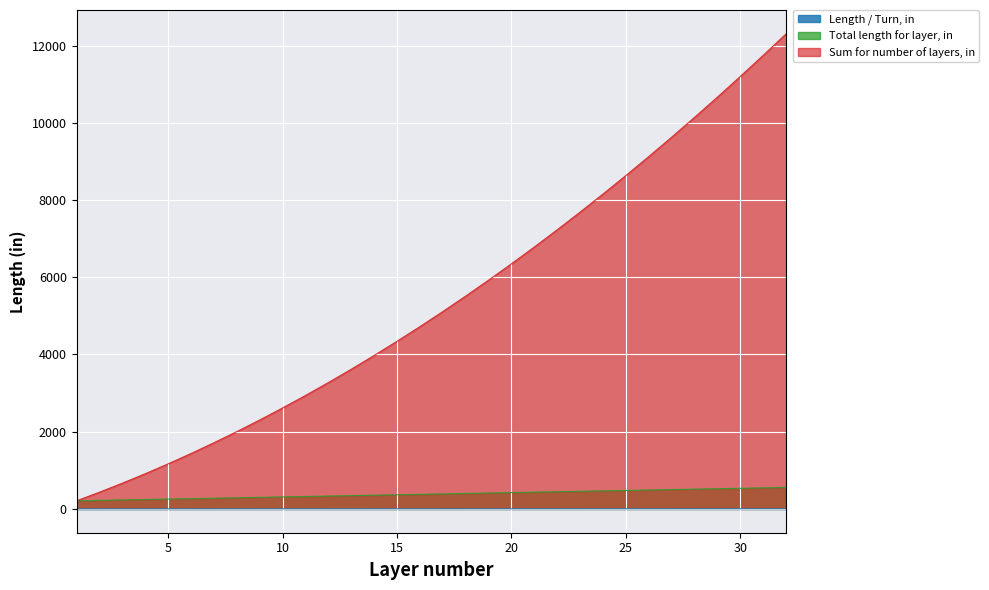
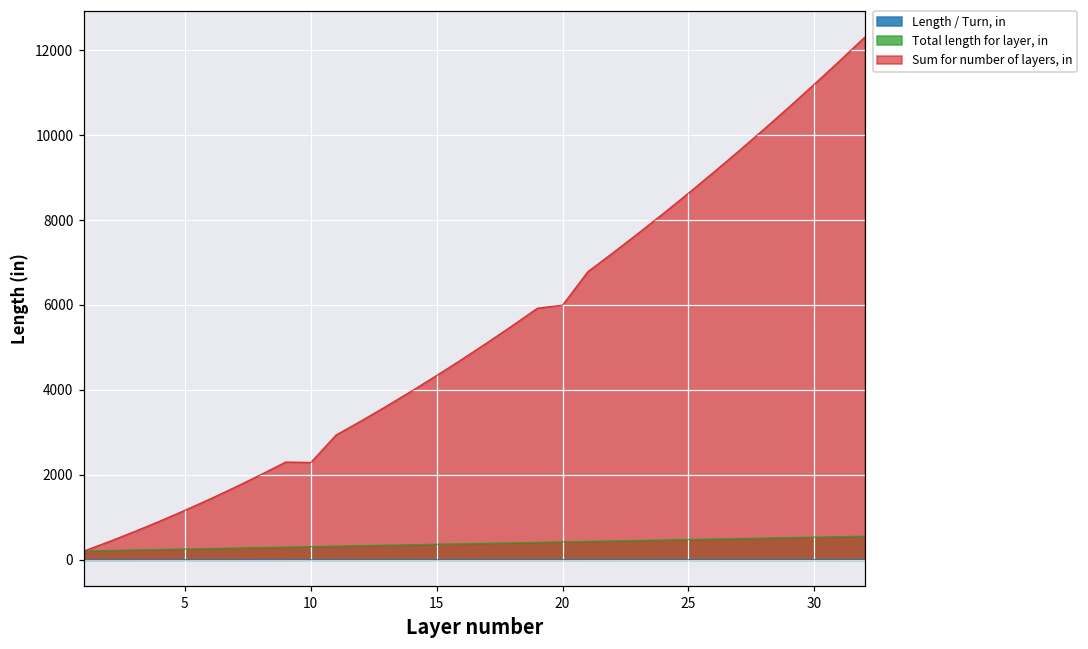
Sum for number of layers, in, 10: 2600 -> 2300
Sum for number of layers, in, 20: 6300 -> 6000
